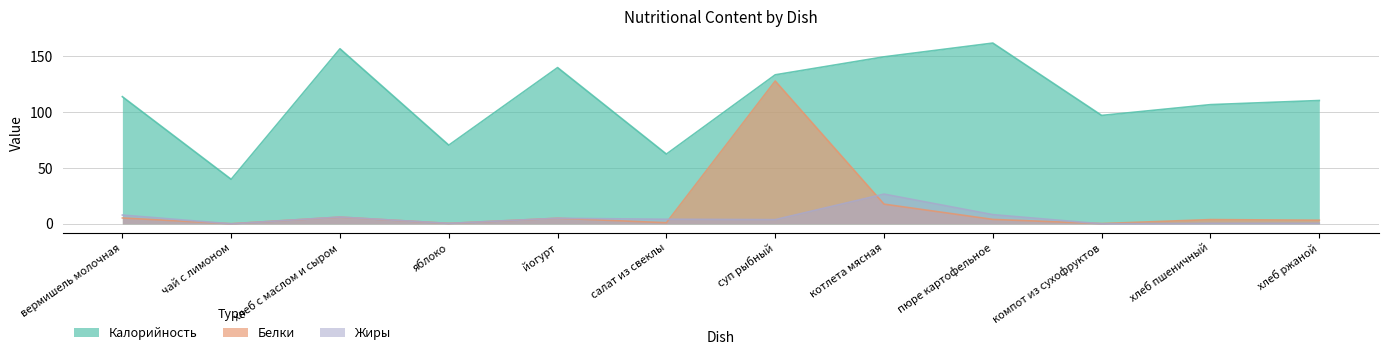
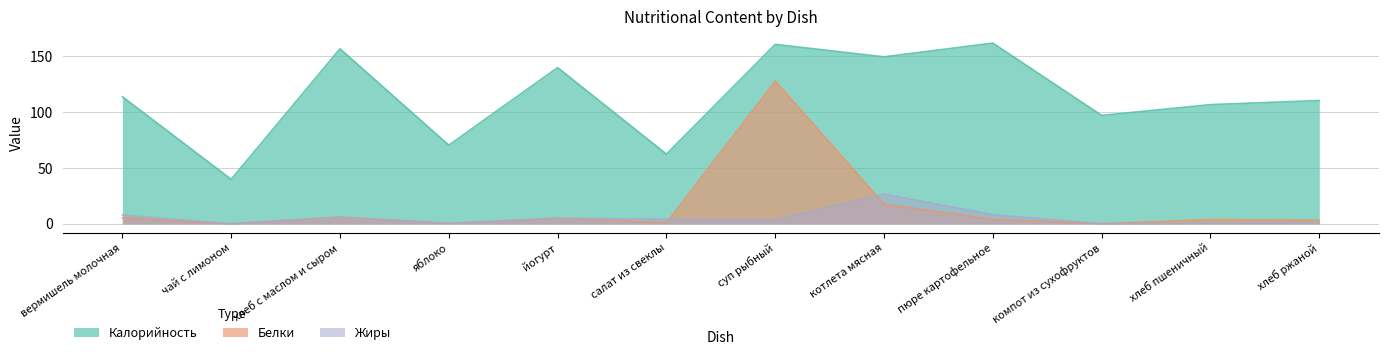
Калорийность, суп рыбный: 134 -> 161
